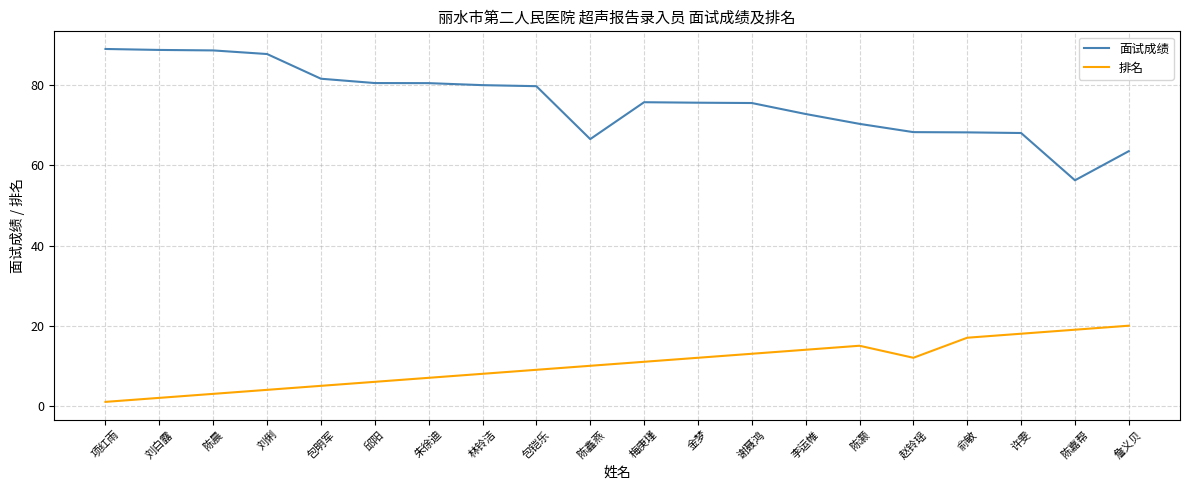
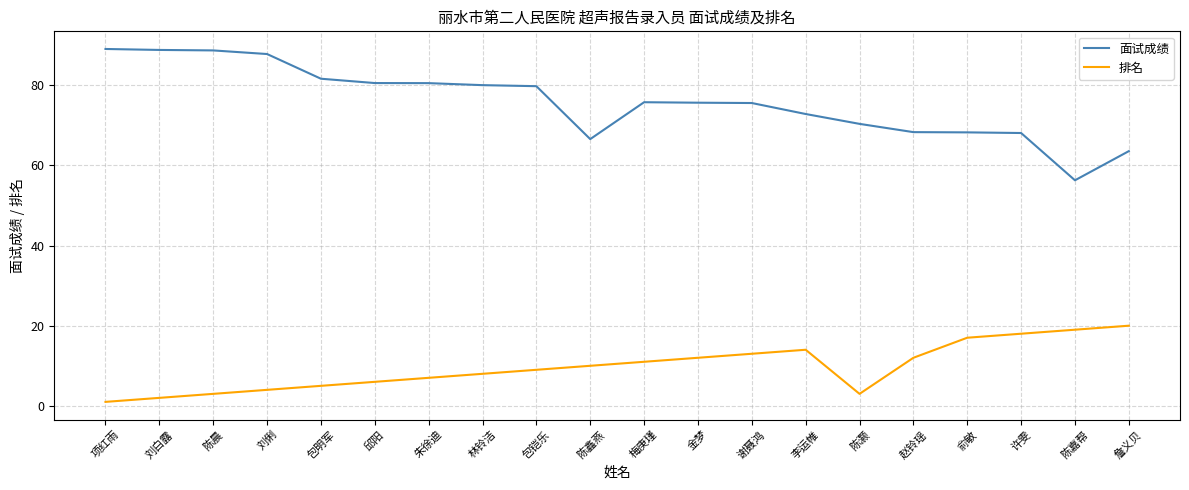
排名, 陈灏: 15 -> 3
